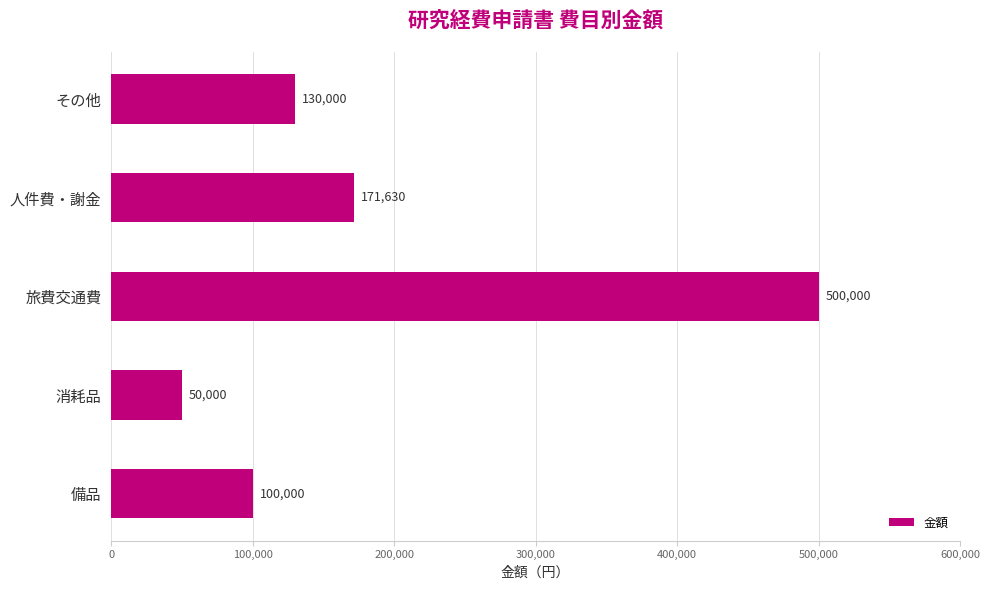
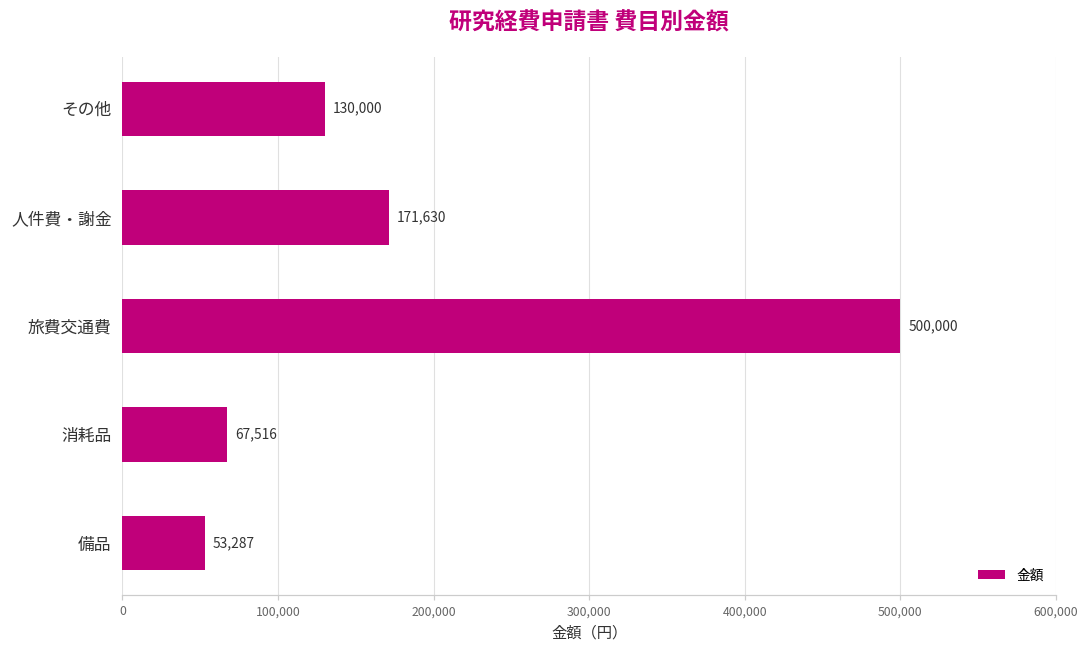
消耗品: 50,000 -> 67,516
備品: 100,000 -> 53,287
